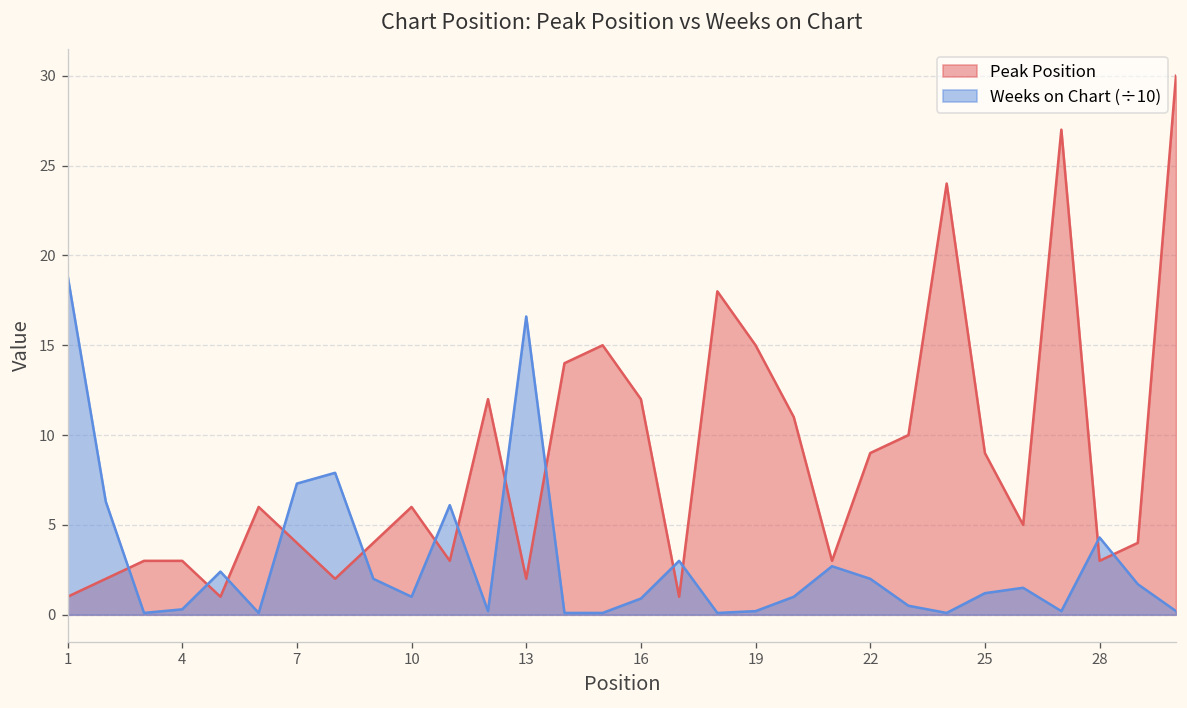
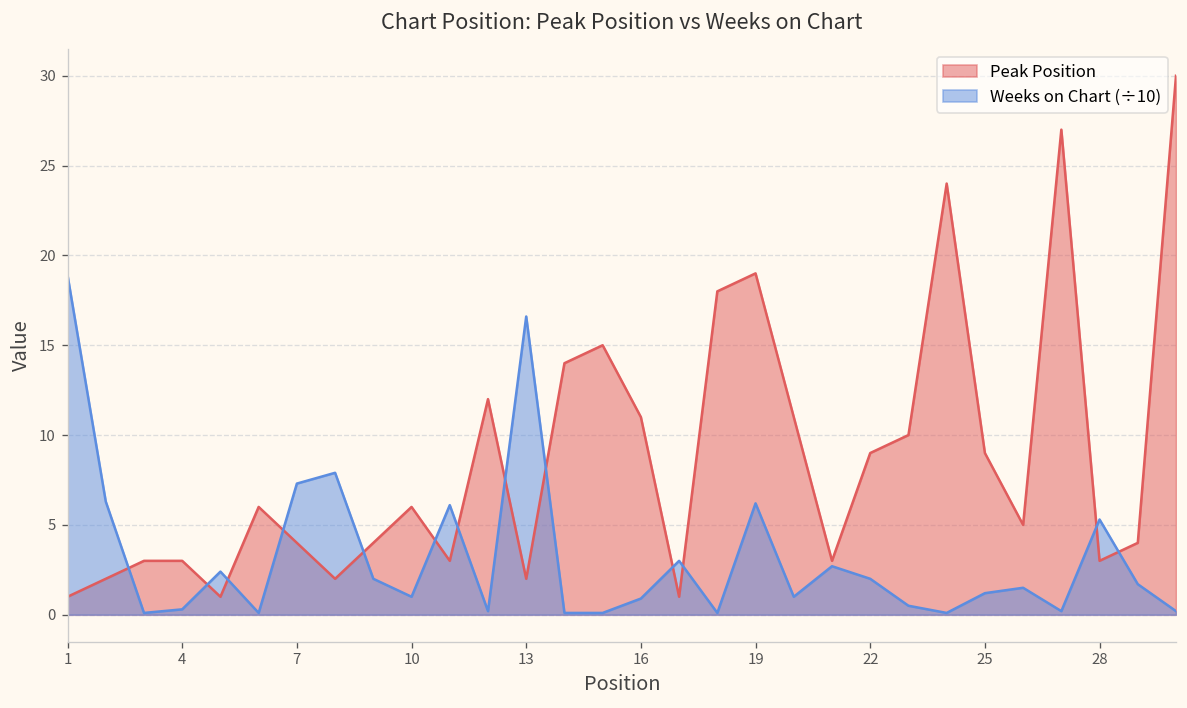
Peak Position, 16: 12 -> 11
Peak Position, 19: 15 -> 19
Weeks on Chart (÷10), 19: 0.2 -> 6.2
Weeks on Chart (÷10), 28: 4.3 -> 5.3
